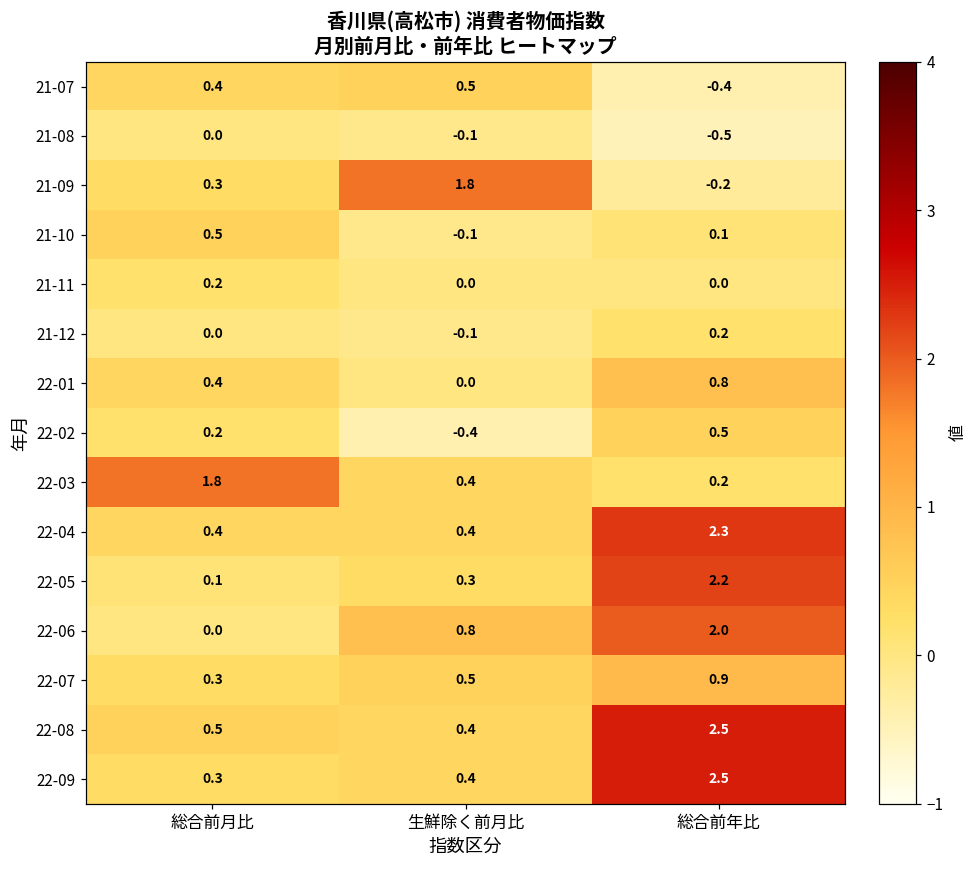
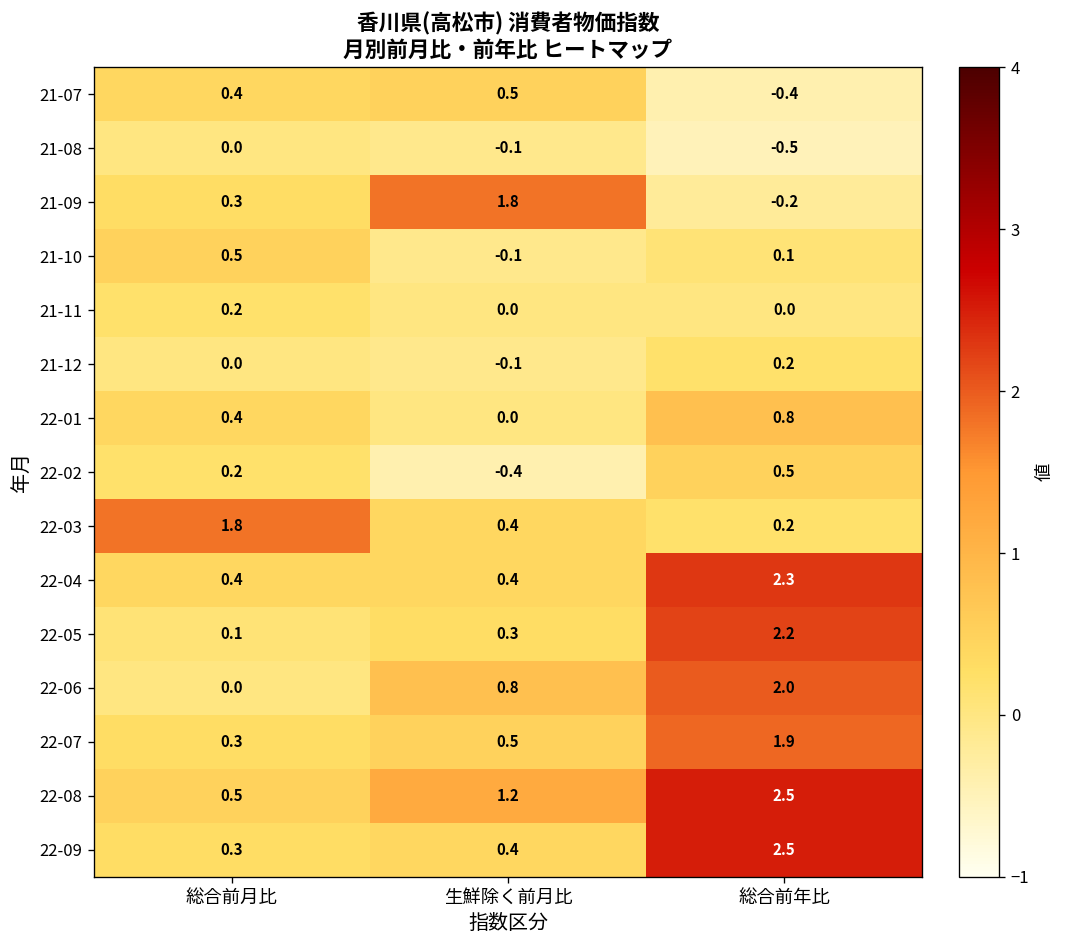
22-07, 総合前年比: 0.9 -> 1.9
22-08, 生鮮除く前月比: 0.4 -> 1.2
